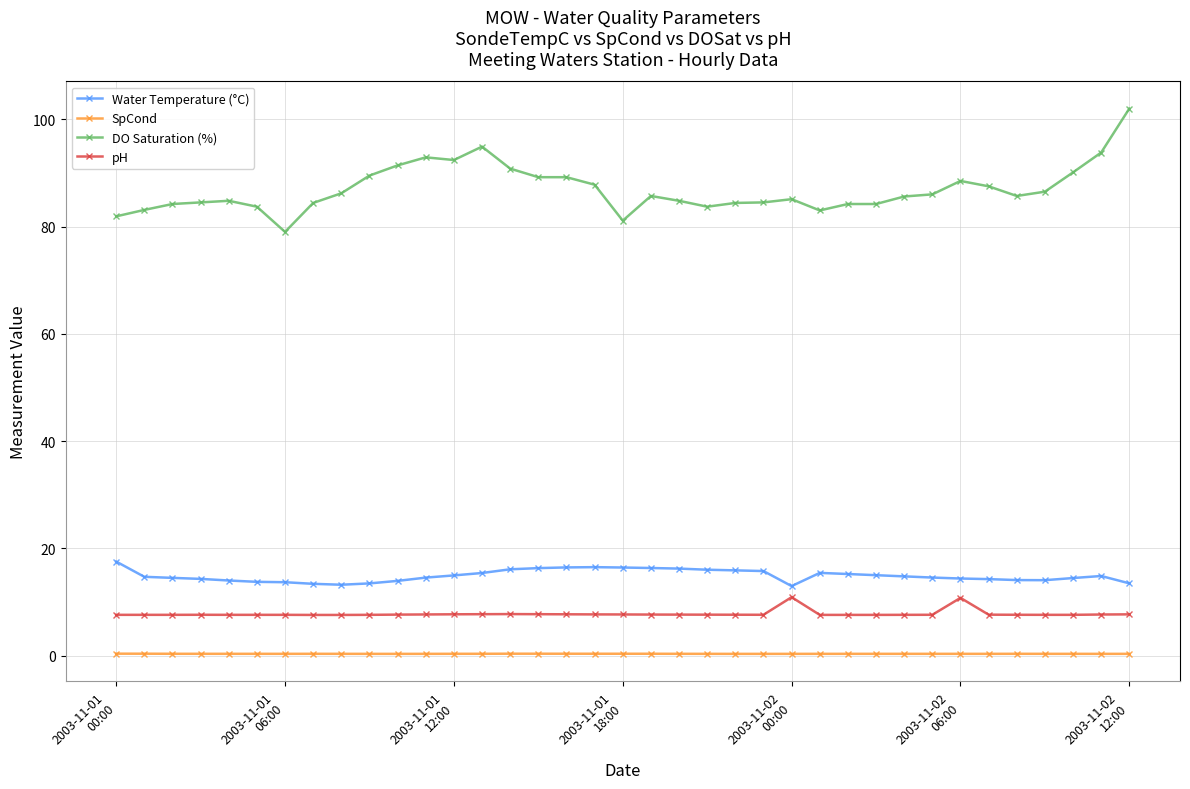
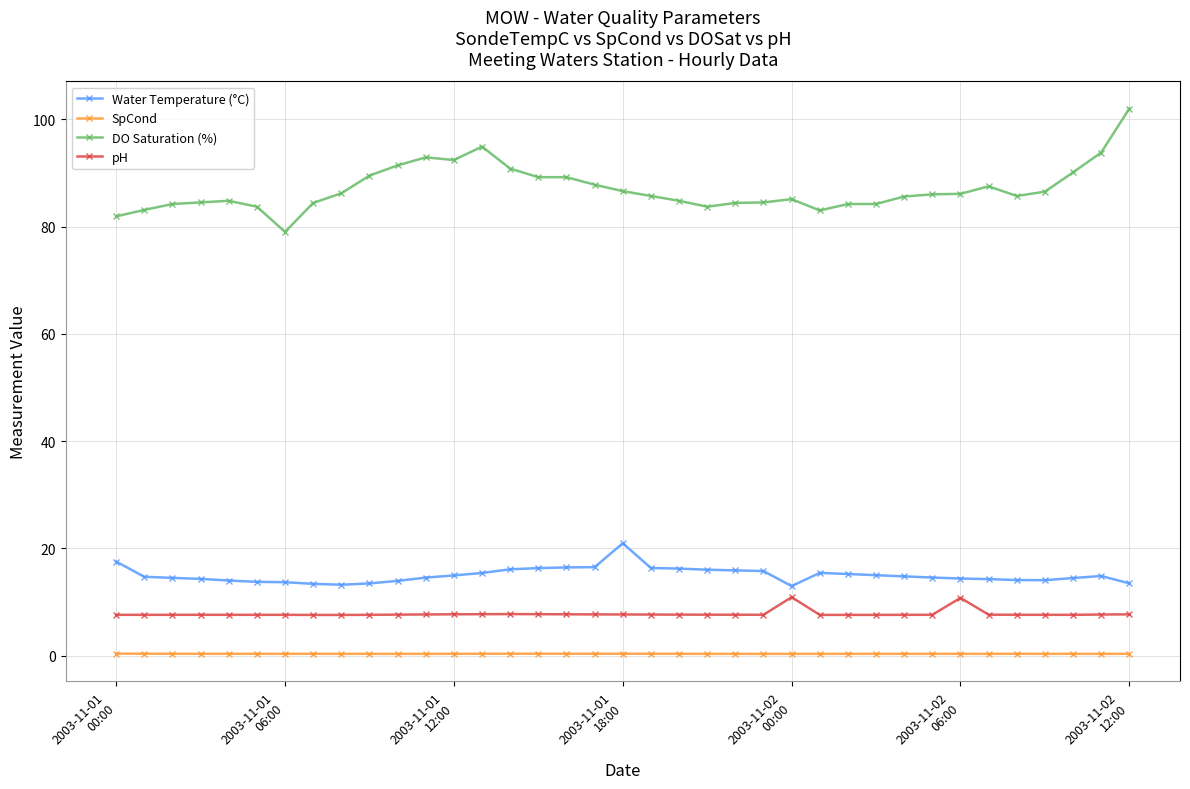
Water Temperature (°C), 2003-11-01 18:00: 16 -> 21
DO Saturation (%), 2003-11-01 18:00: 81 -> 87
DO Saturation (%), 2003-11-02 06:00: 89 -> 86
